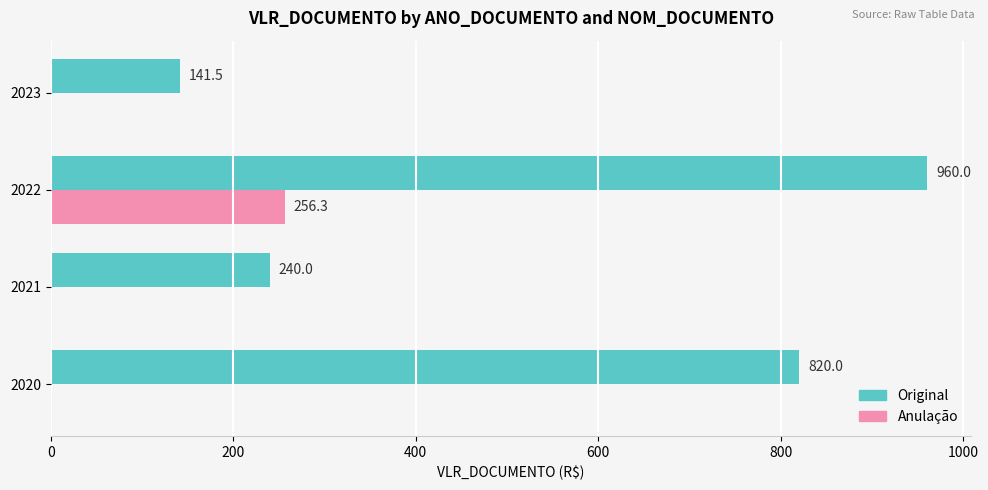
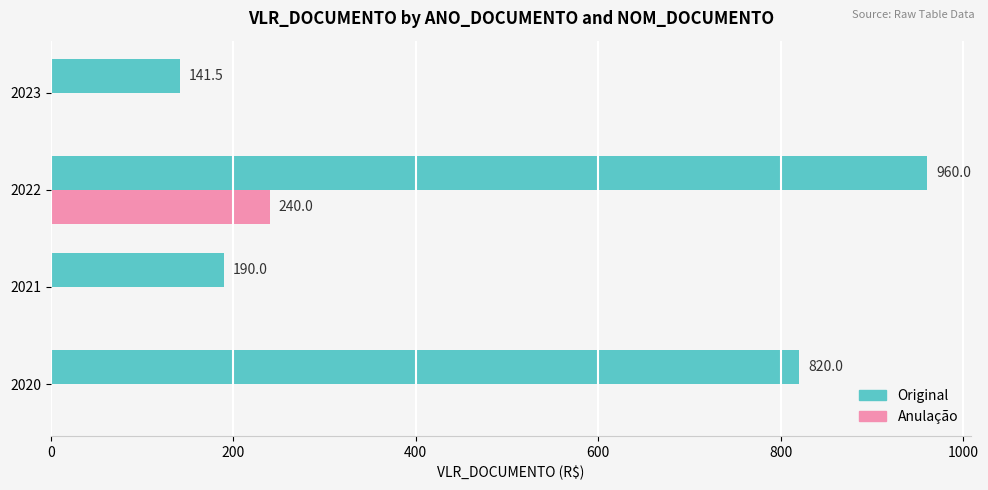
Anulação, 2022: 256.3 -> 240.0
Original, 2021: 240.0 -> 190.0
